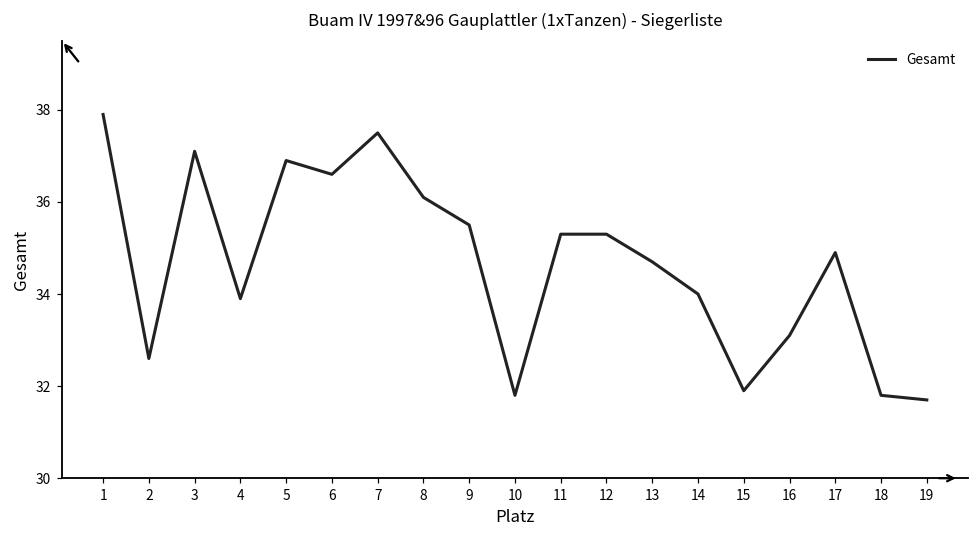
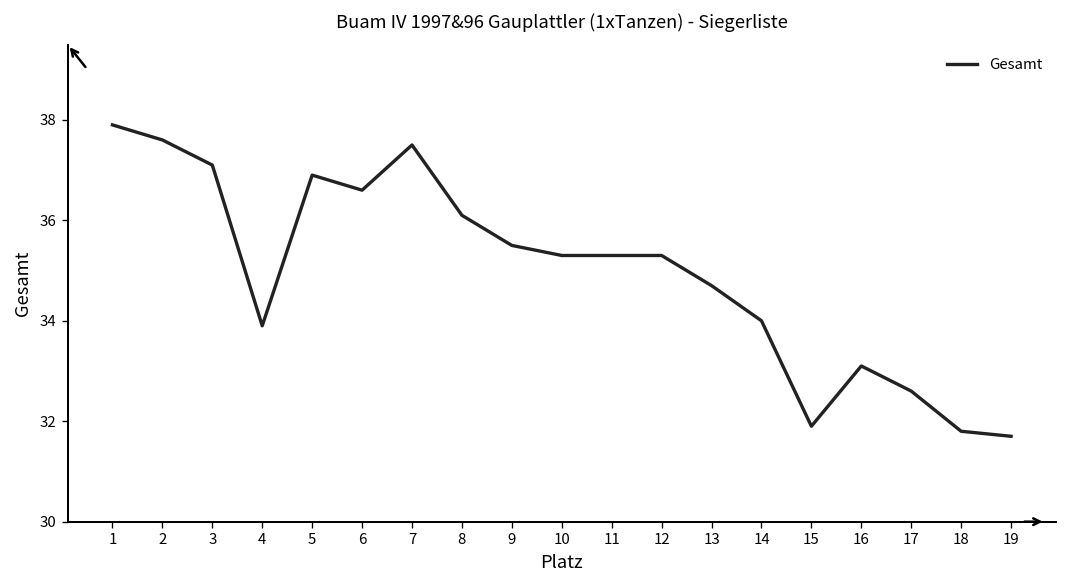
2: 32.6 -> 37.6
10: 31.8 -> 35.3
17: 34.9 -> 32.6
